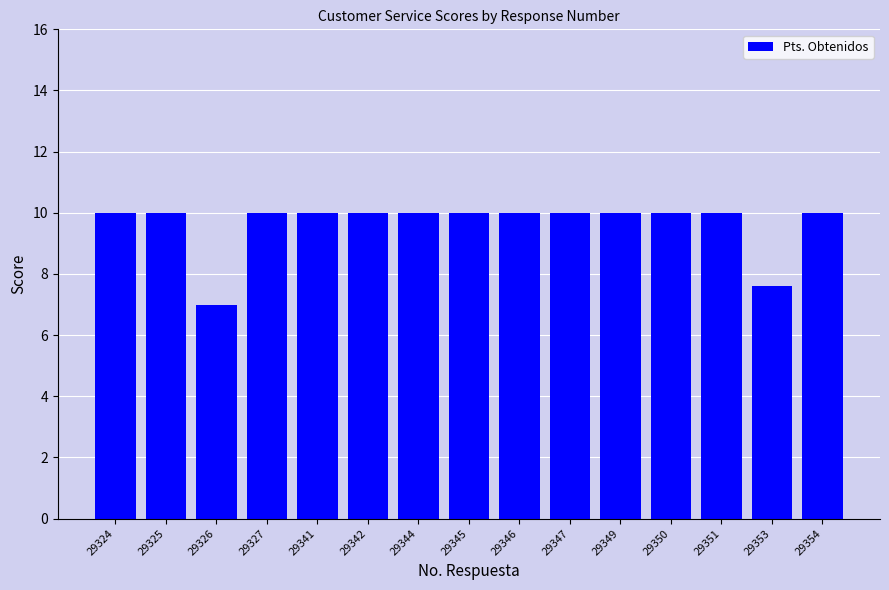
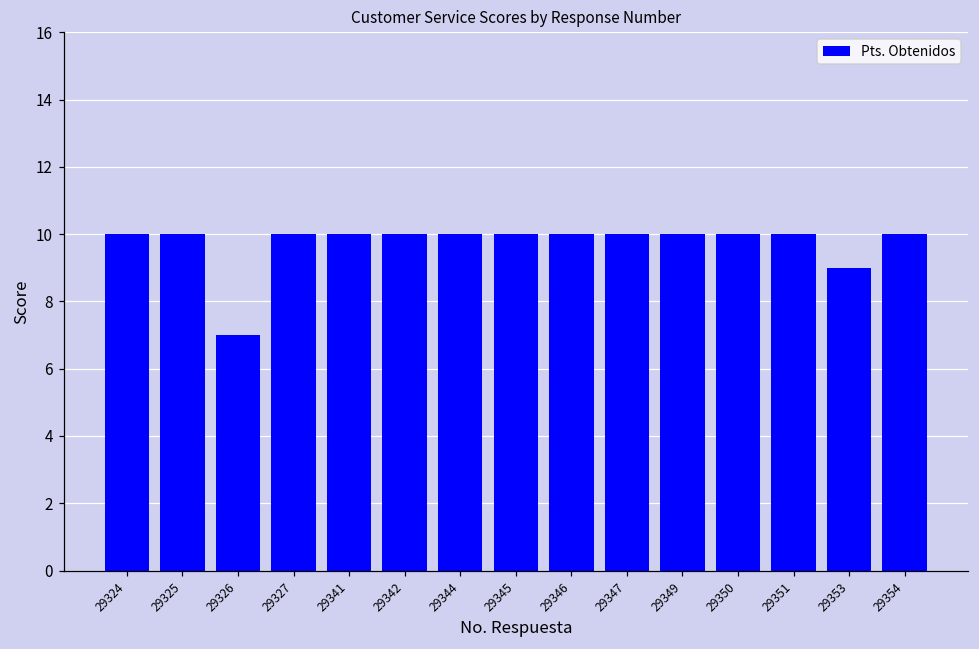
29353: 7.6 -> 9.0
